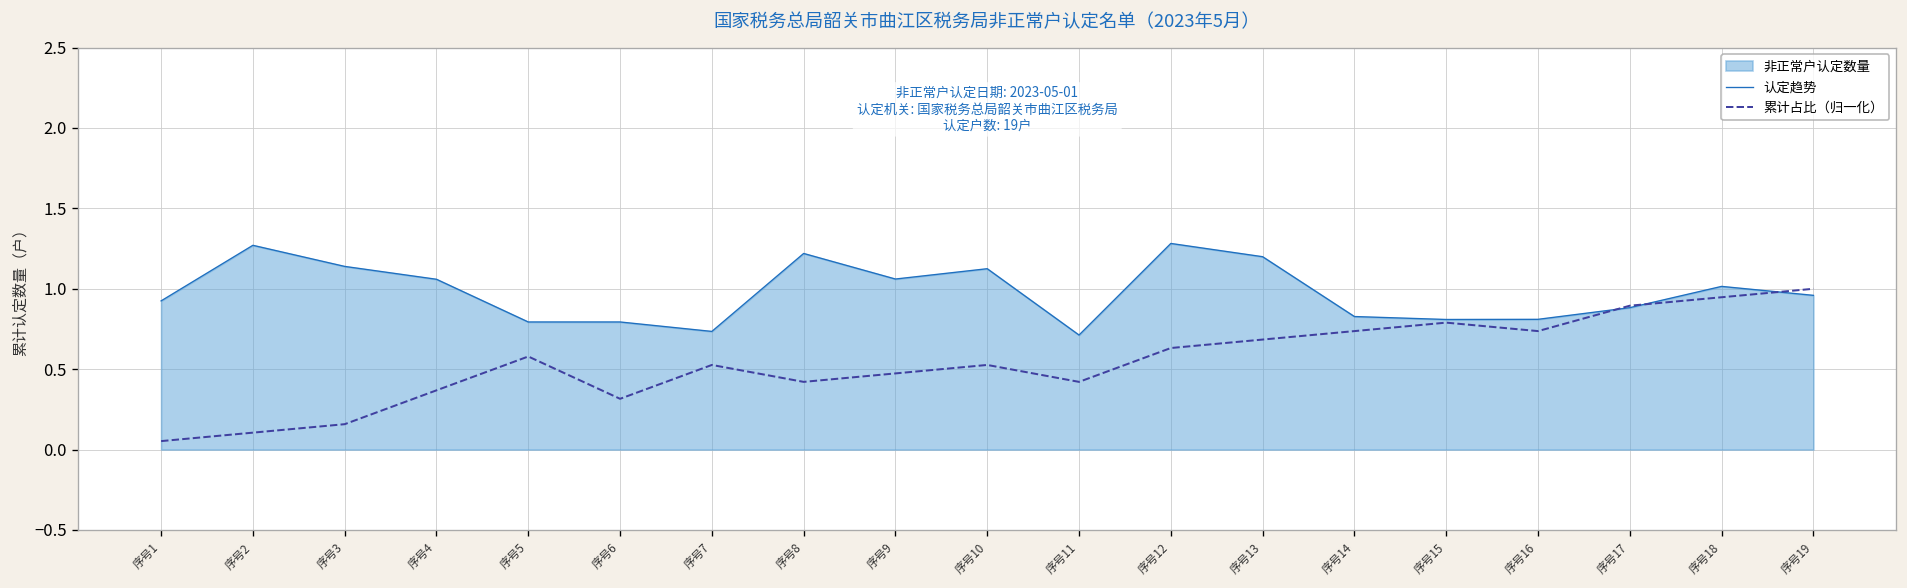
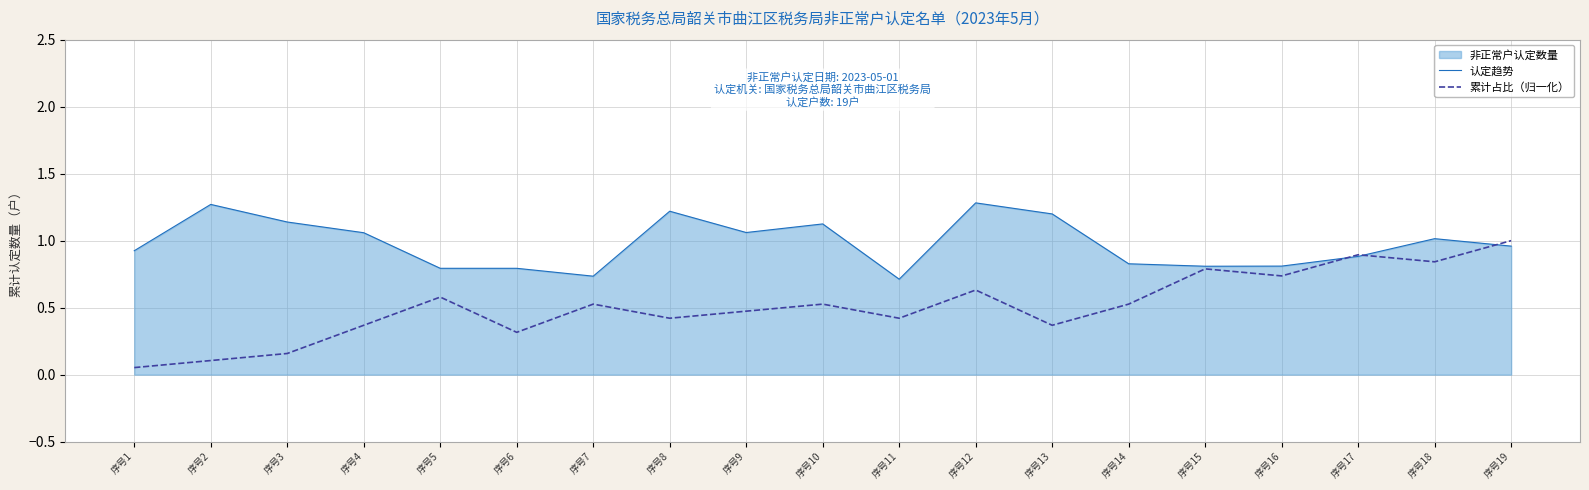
累计占比（归一化）, 序号13: 0.68 -> 0.37
累计占比（归一化）, 序号14: 0.74 -> 0.53
累计占比（归一化）, 序号18: 0.95 -> 0.84
